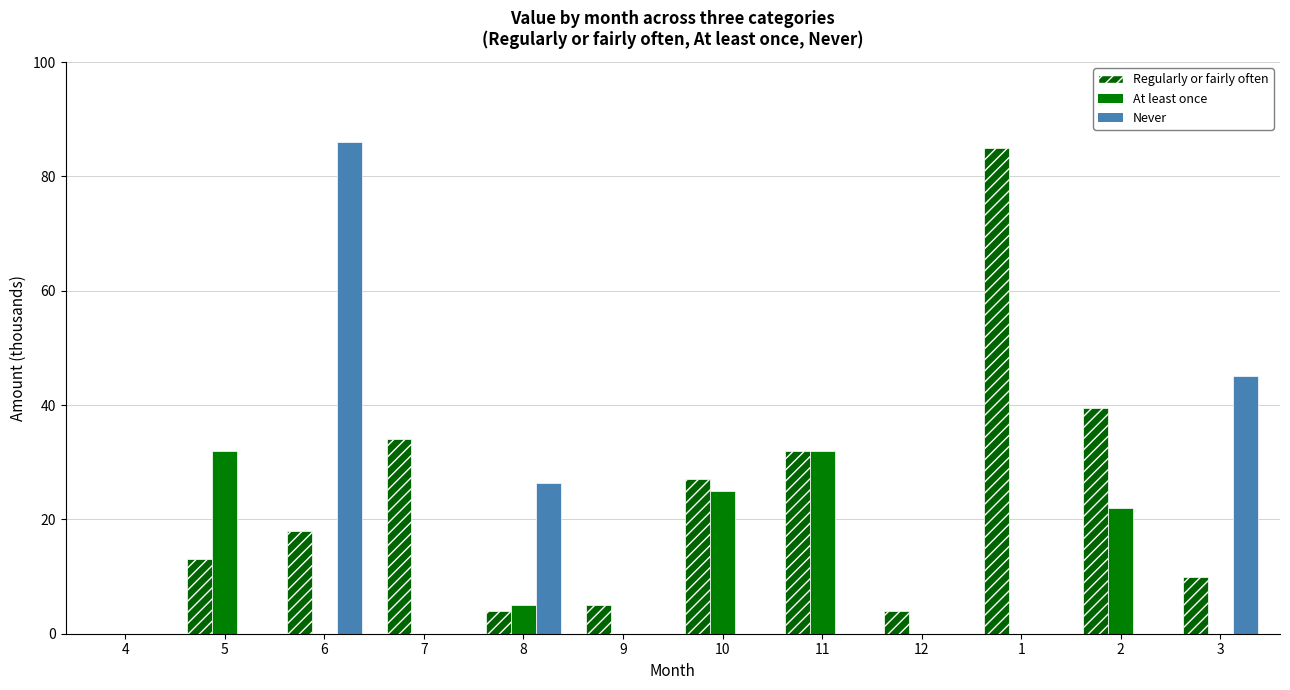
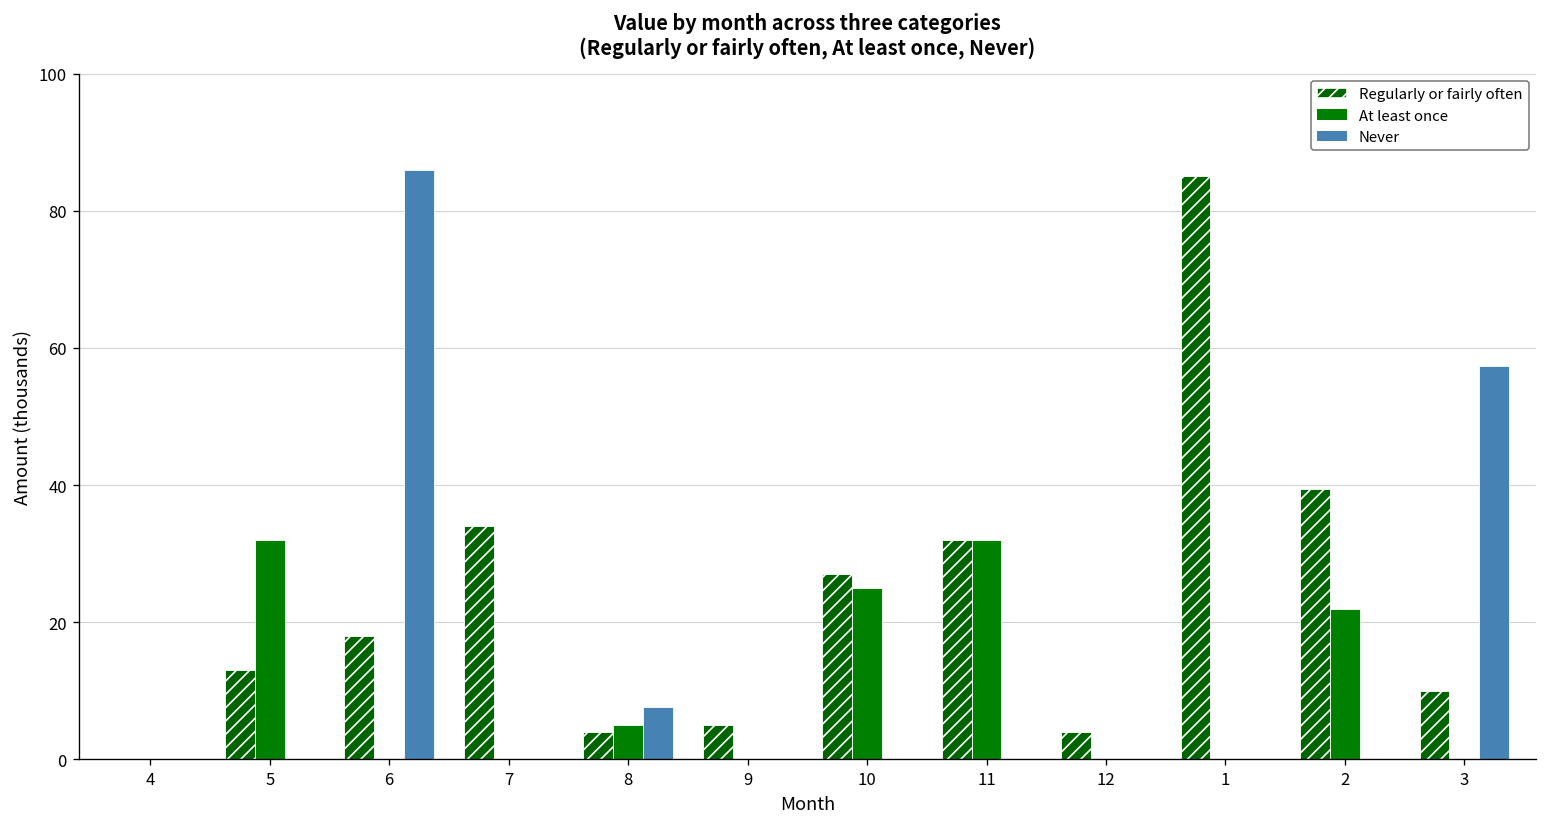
Never, 8: 26 -> 8
Never, 3: 45 -> 57
